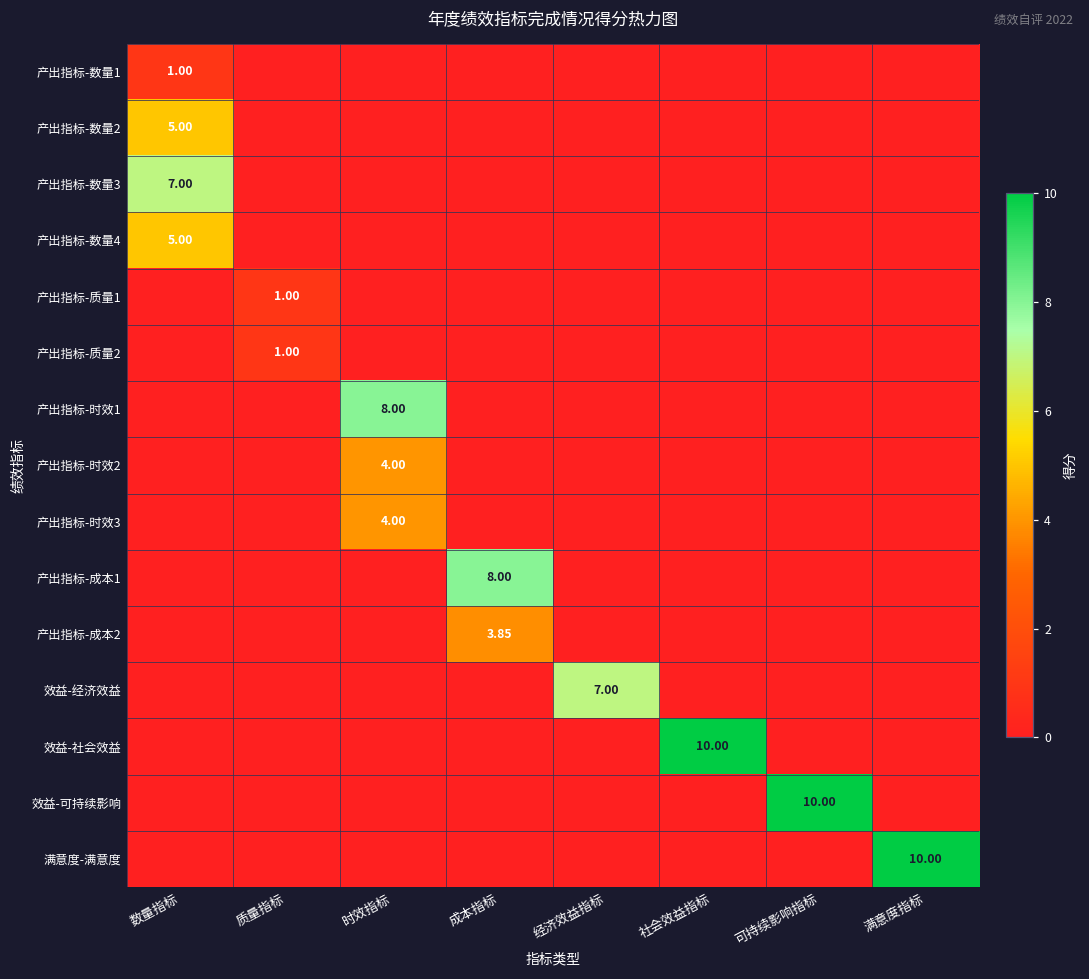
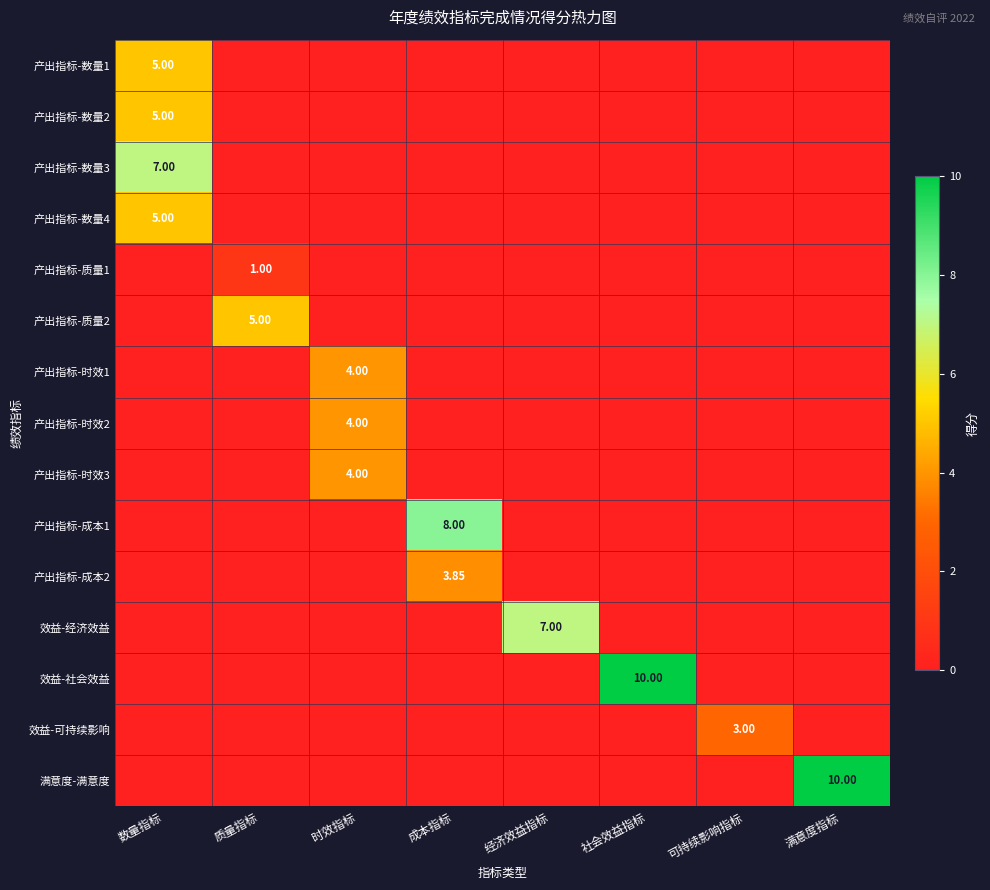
产出指标-数量1, 数量指标: 1.00 -> 5.00
产出指标-质量2, 质量指标: 1.00 -> 5.00
产出指标-时效1, 时效指标: 8.00 -> 4.00
效益-可持续影响, 可持续影响指标: 10.00 -> 3.00
